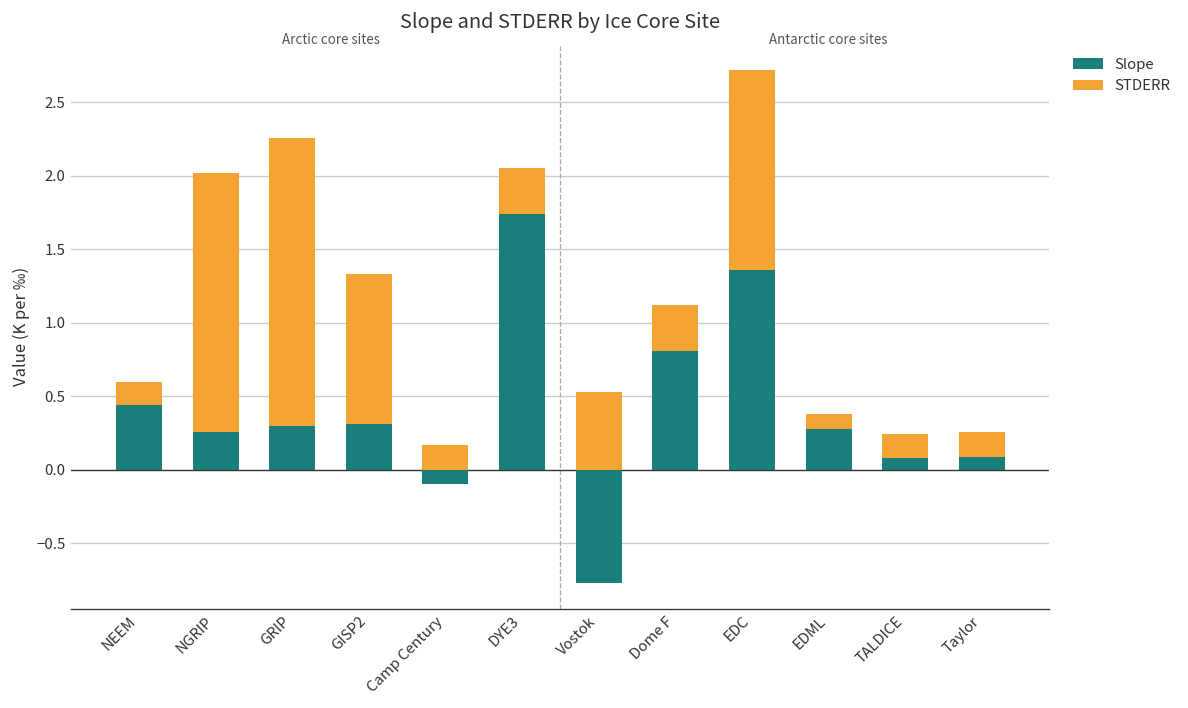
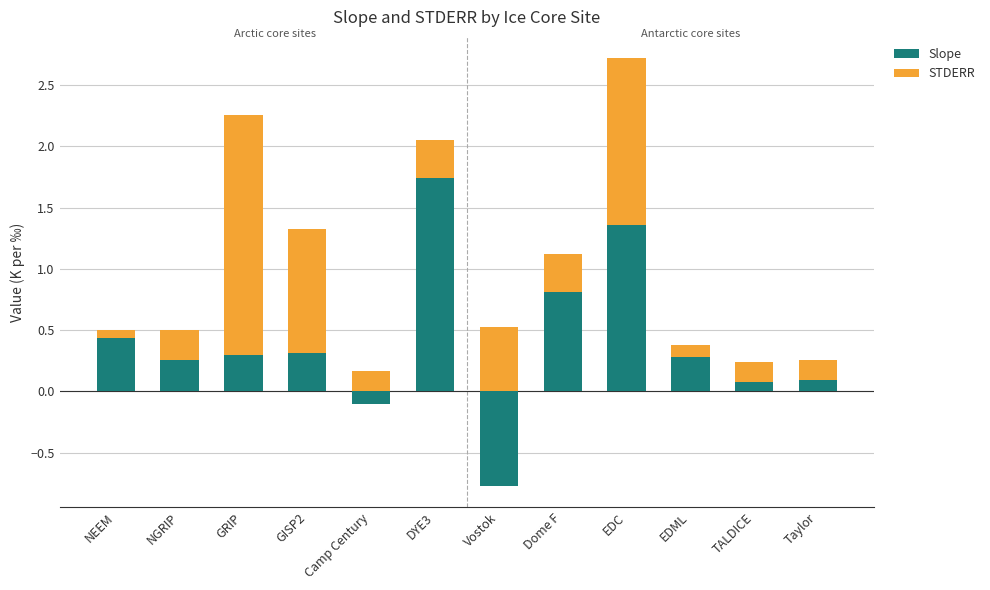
STDERR, NEEM: 0.16 -> 0.06
STDERR, NGRIP: 1.76 -> 0.24
